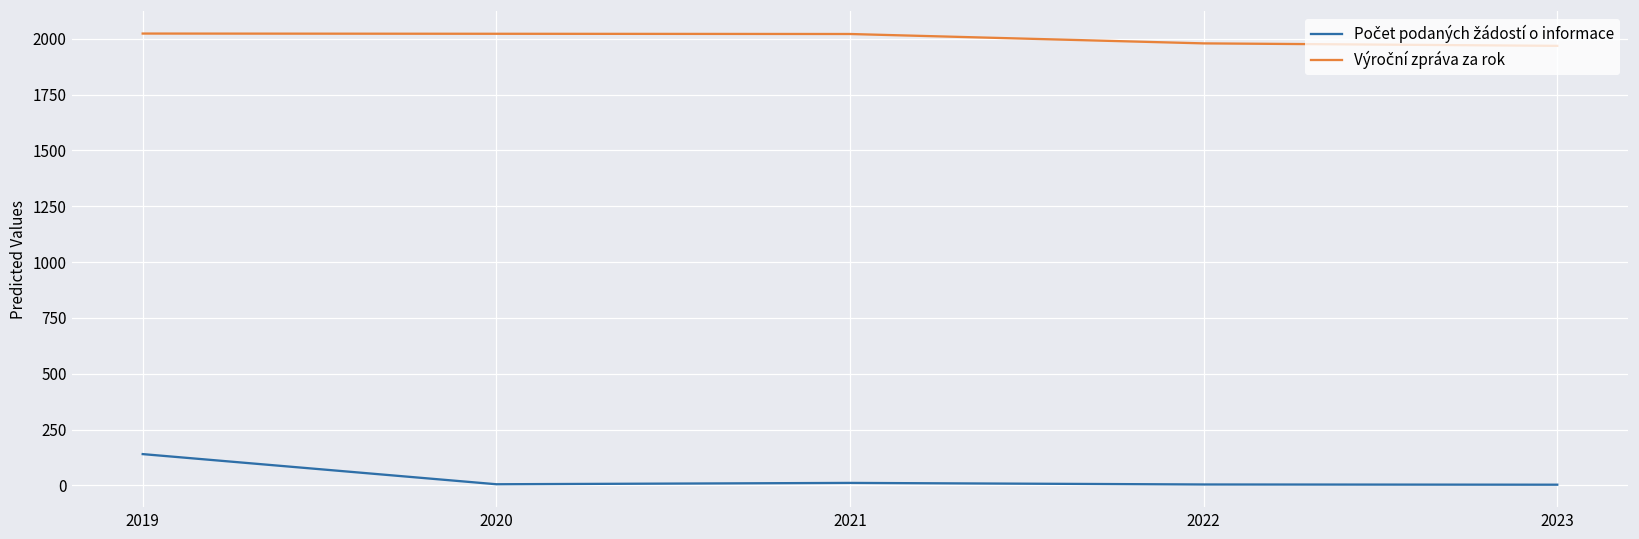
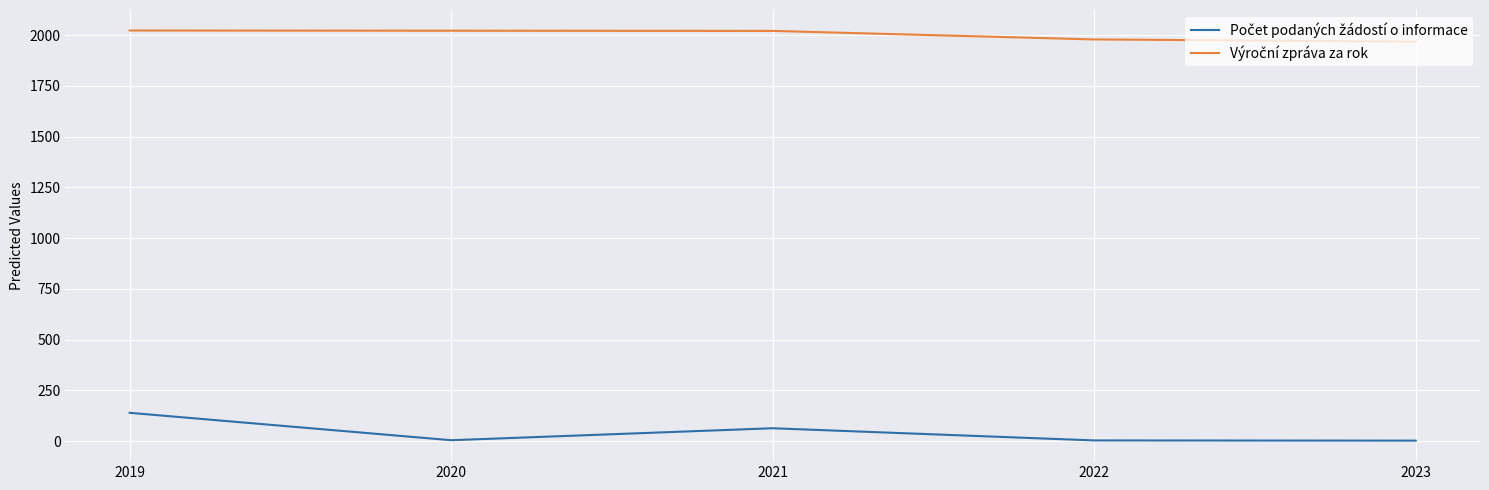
Počet podaných žádostí o informace, 2021: 10 -> 60
